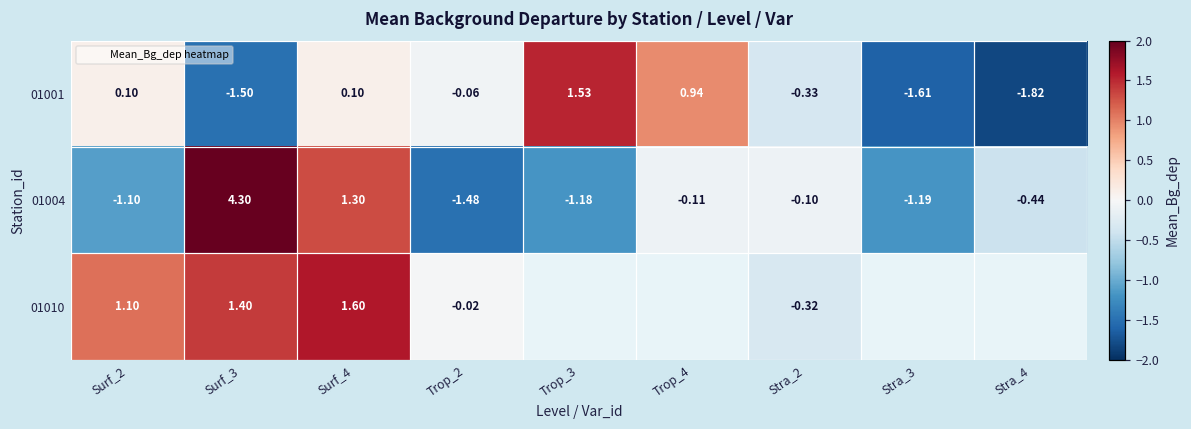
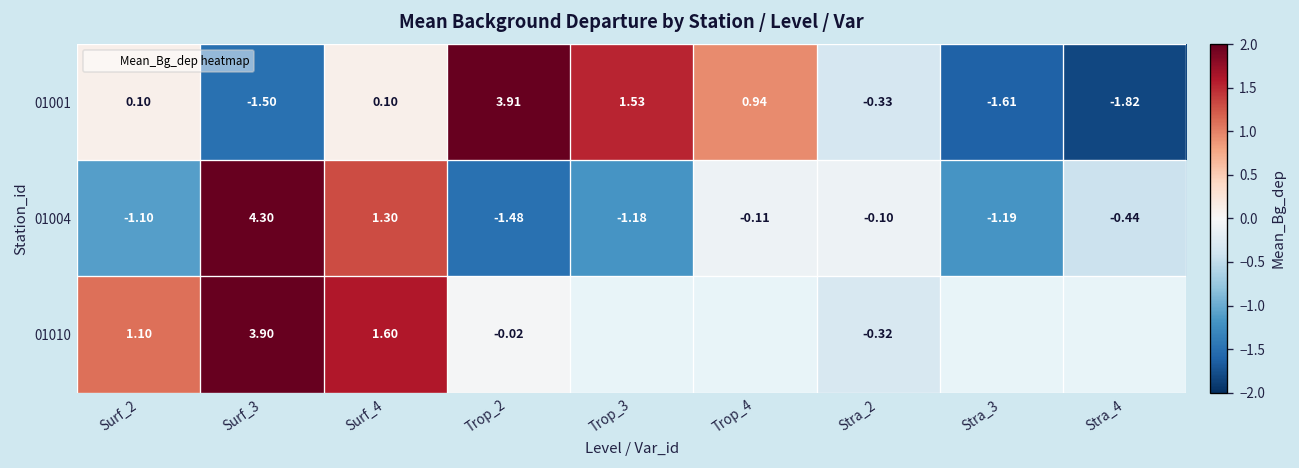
01001, Trop_2: -0.06 -> 3.91
01010, Surf_3: 1.40 -> 3.90
